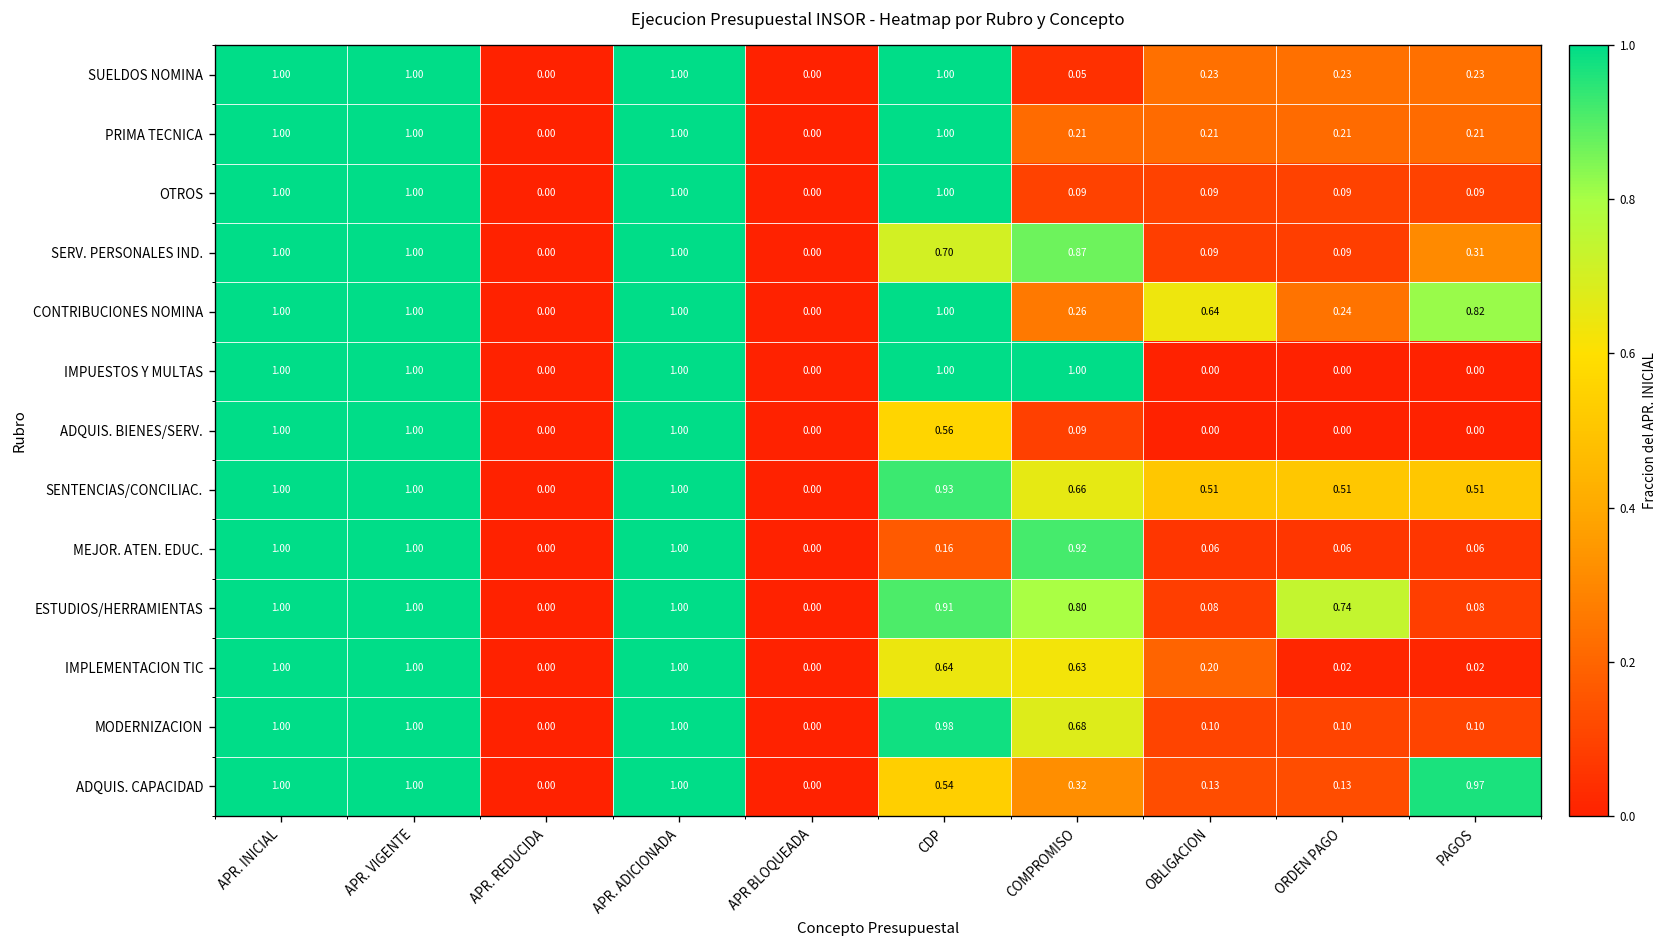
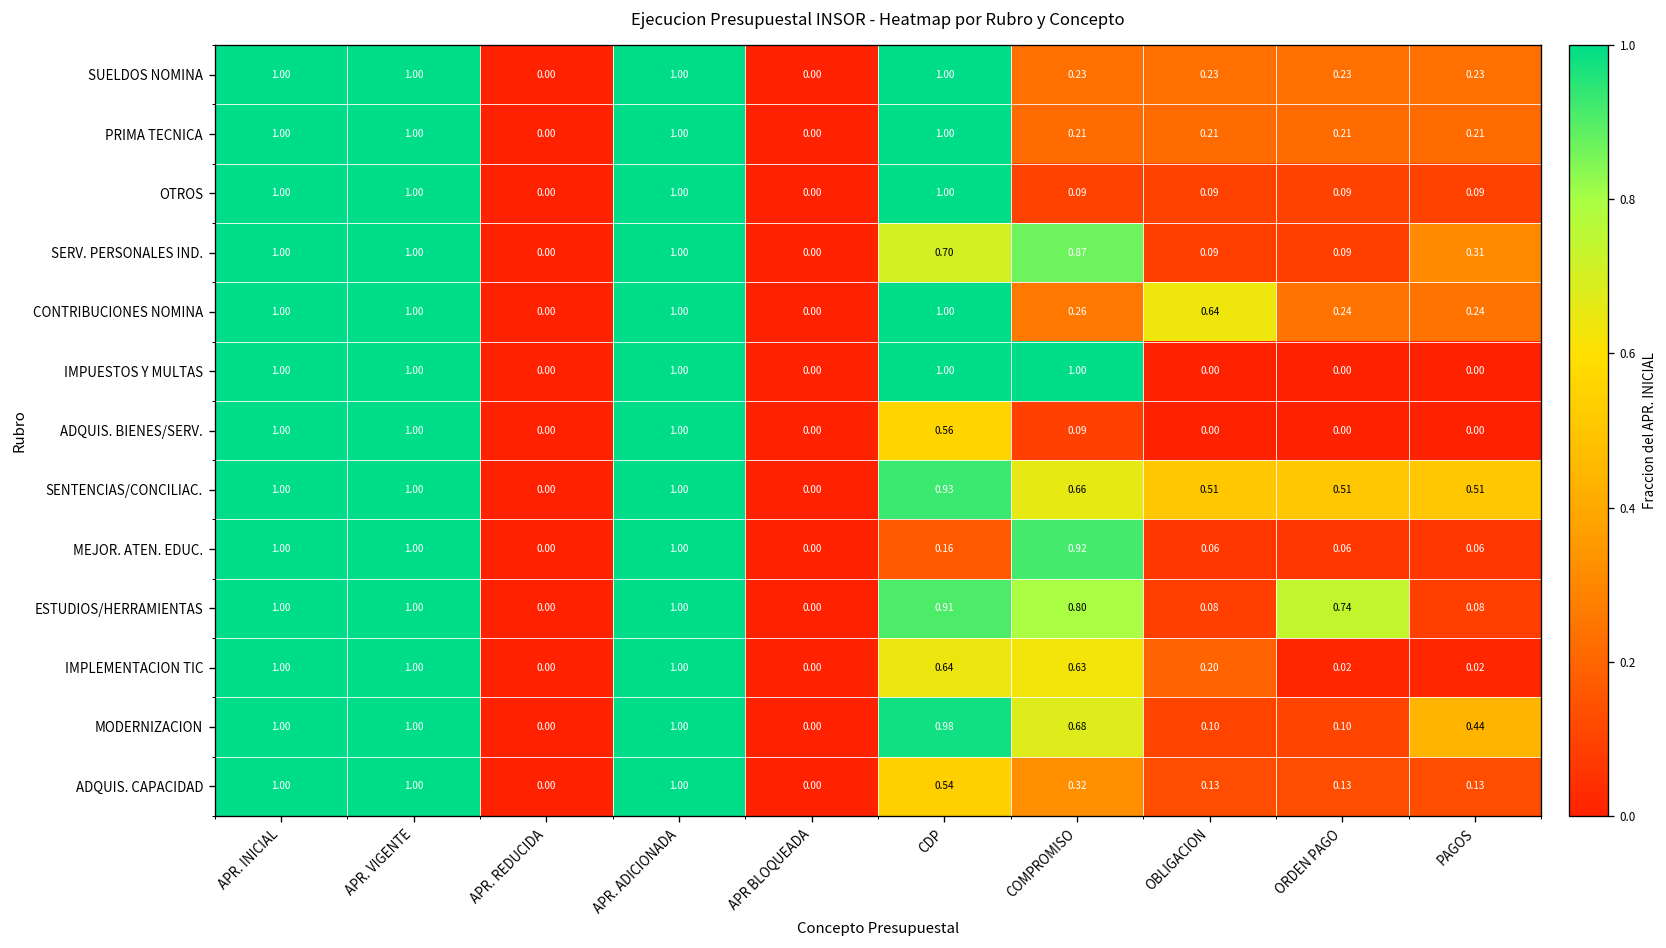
SUELDOS NOMINA, COMPROMISO: 0.05 -> 0.23
CONTRIBUCIONES NOMINA, PAGOS: 0.82 -> 0.24
MODERNIZACION, PAGOS: 0.10 -> 0.44
ADQUIS. CAPACIDAD, PAGOS: 0.97 -> 0.13
